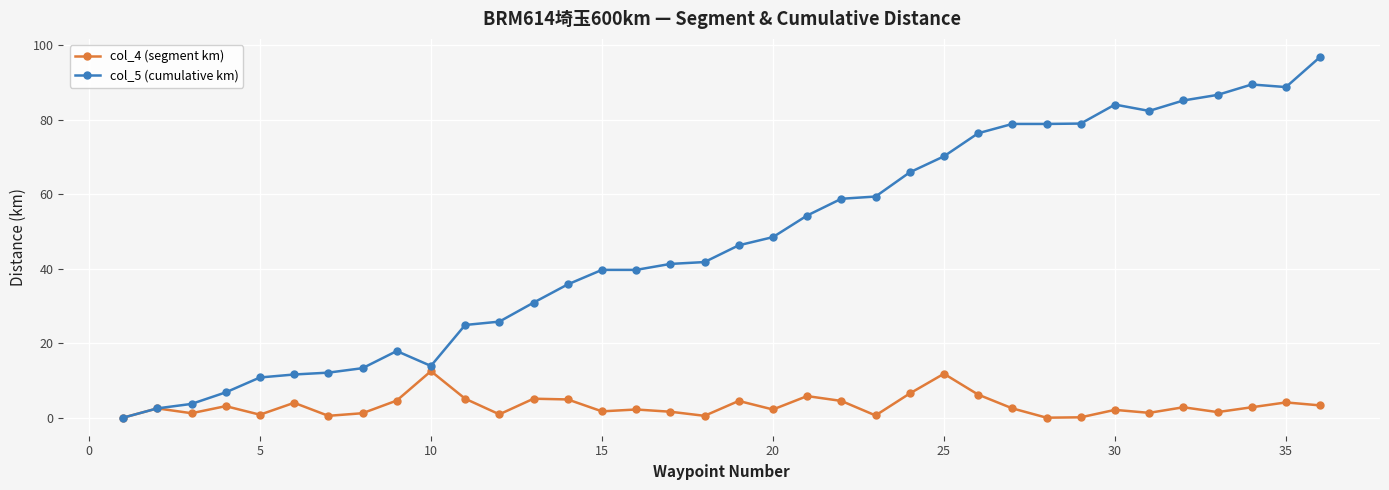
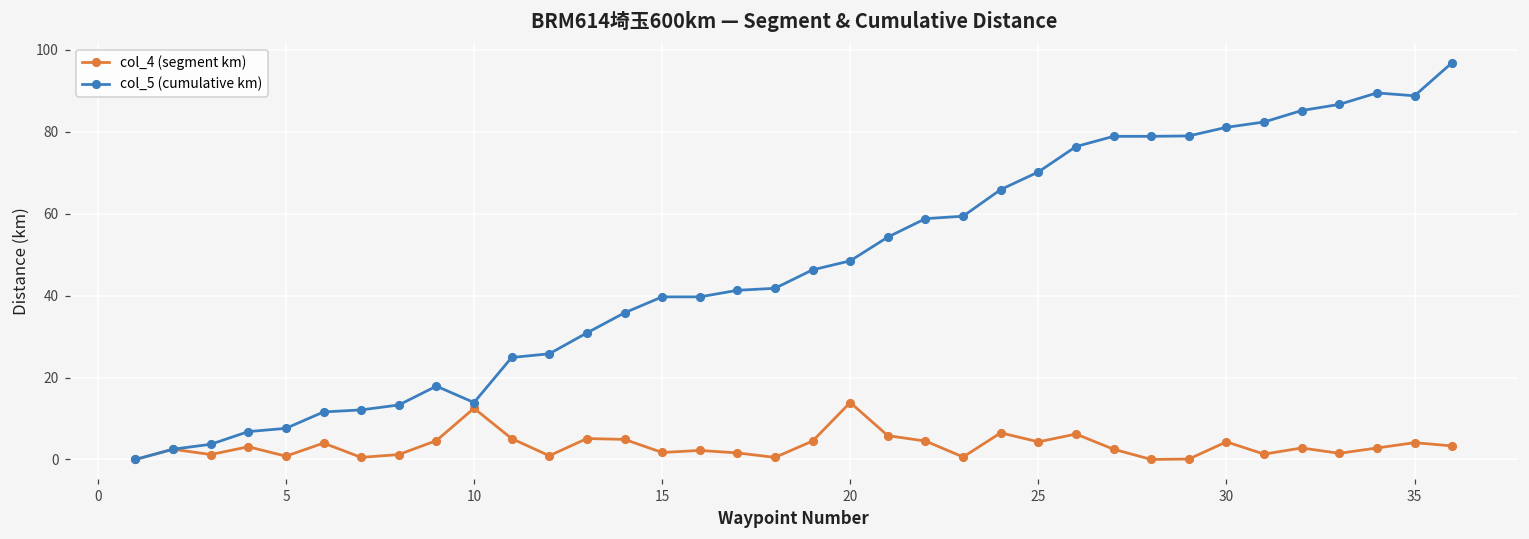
col_5 (cumulative km), 5: 11 -> 8
col_4 (segment km), 20: 2 -> 14
col_4 (segment km), 25: 12 -> 4
col_4 (segment km), 30: 2 -> 4
col_5 (cumulative km), 30: 84 -> 81
